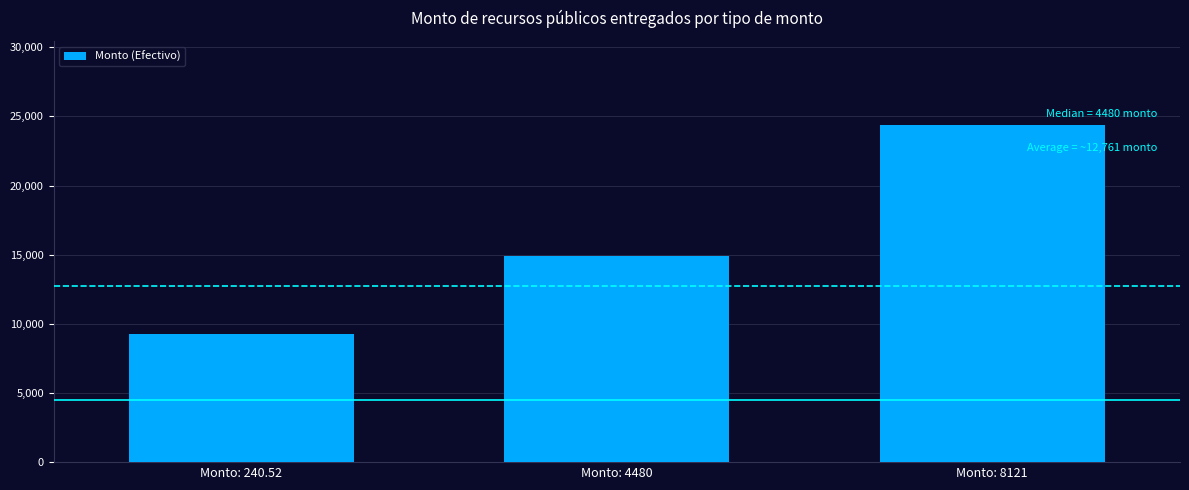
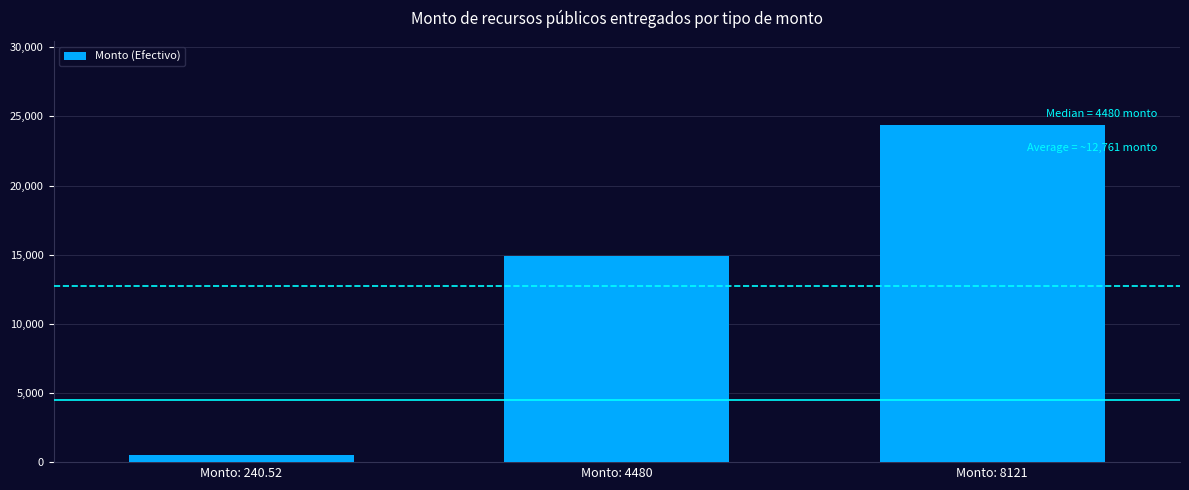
Monto: 240.52: 9,300 -> 500
